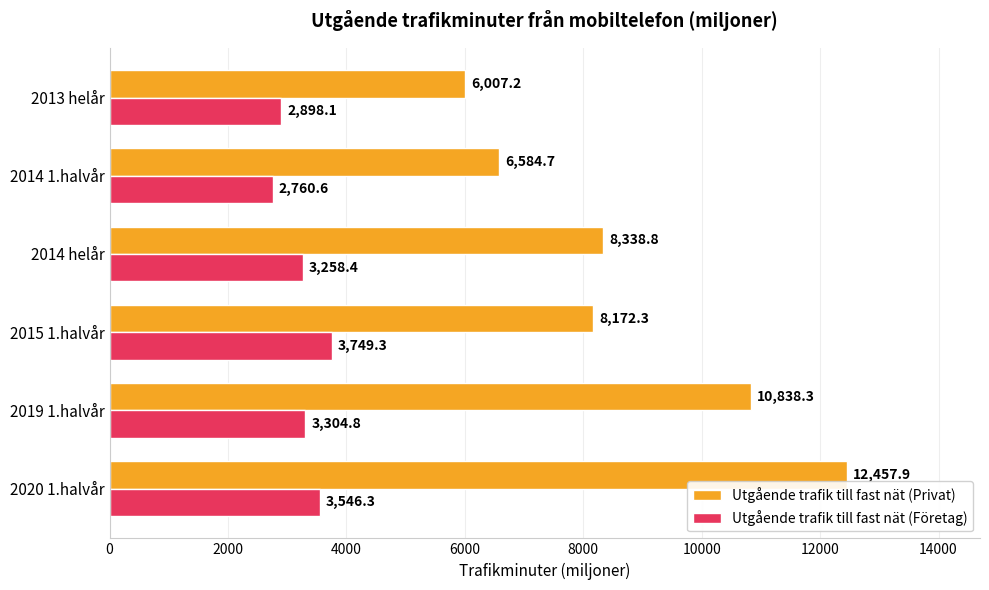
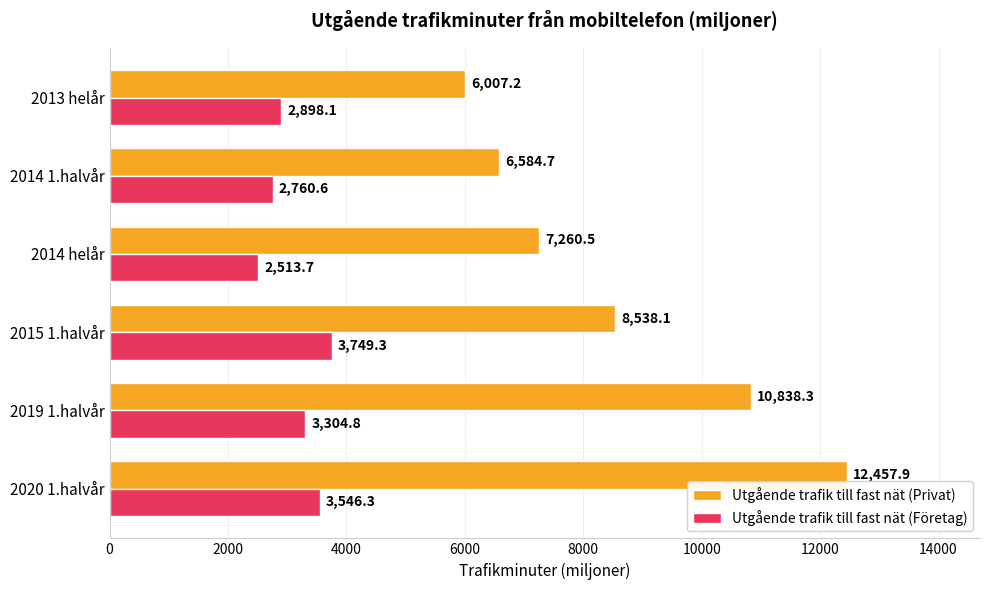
Utgående trafik till fast nät (Privat), 2014 helår: 8,338.8 -> 7,260.5
Utgående trafik till fast nät (Företag), 2014 helår: 3,258.4 -> 2,513.7
Utgående trafik till fast nät (Privat), 2015 1.halvår: 8,172.3 -> 8,538.1
